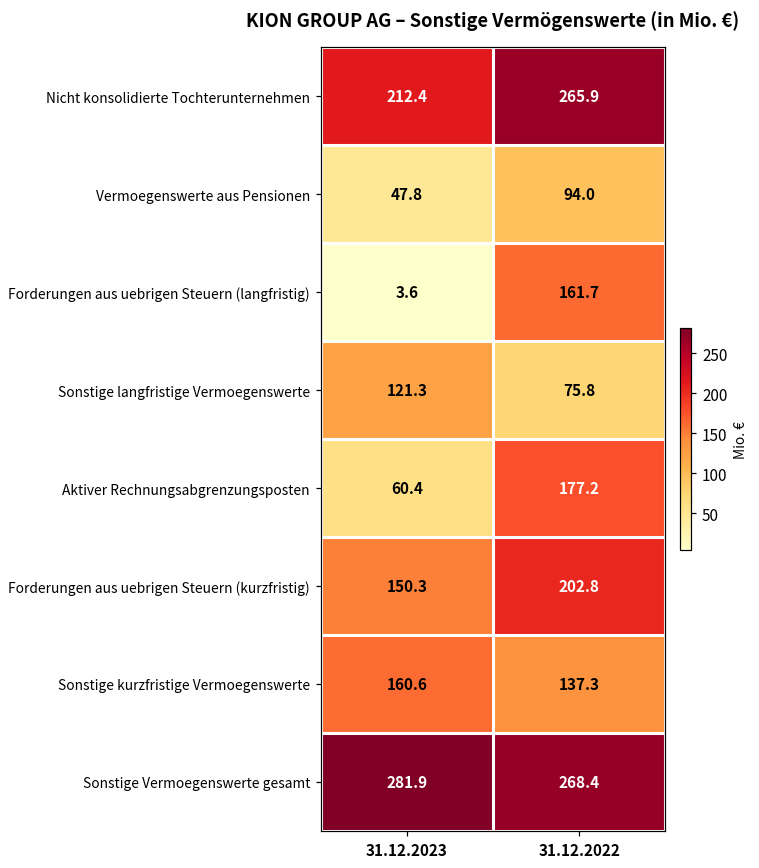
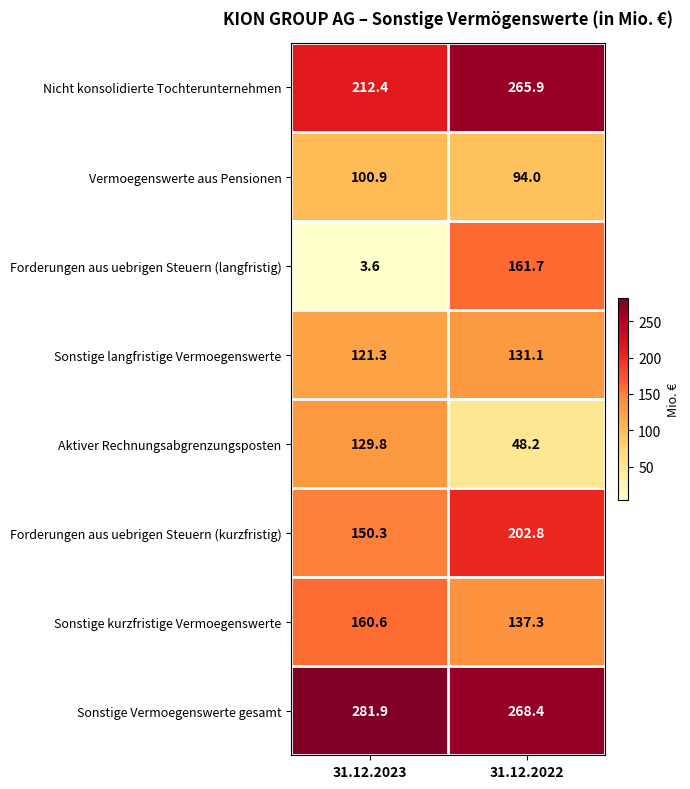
Vermoegenswerte aus Pensionen, 31.12.2023: 47.8 -> 100.9
Sonstige langfristige Vermoegenswerte, 31.12.2022: 75.8 -> 131.1
Aktiver Rechnungsabgrenzungsposten, 31.12.2023: 60.4 -> 129.8
Aktiver Rechnungsabgrenzungsposten, 31.12.2022: 177.2 -> 48.2
